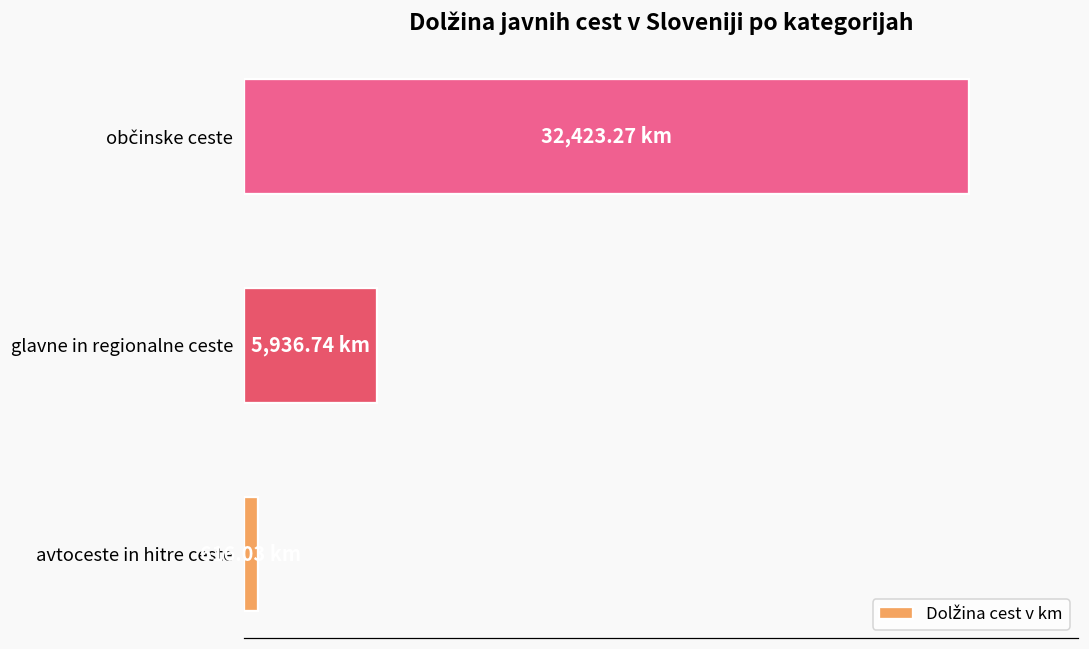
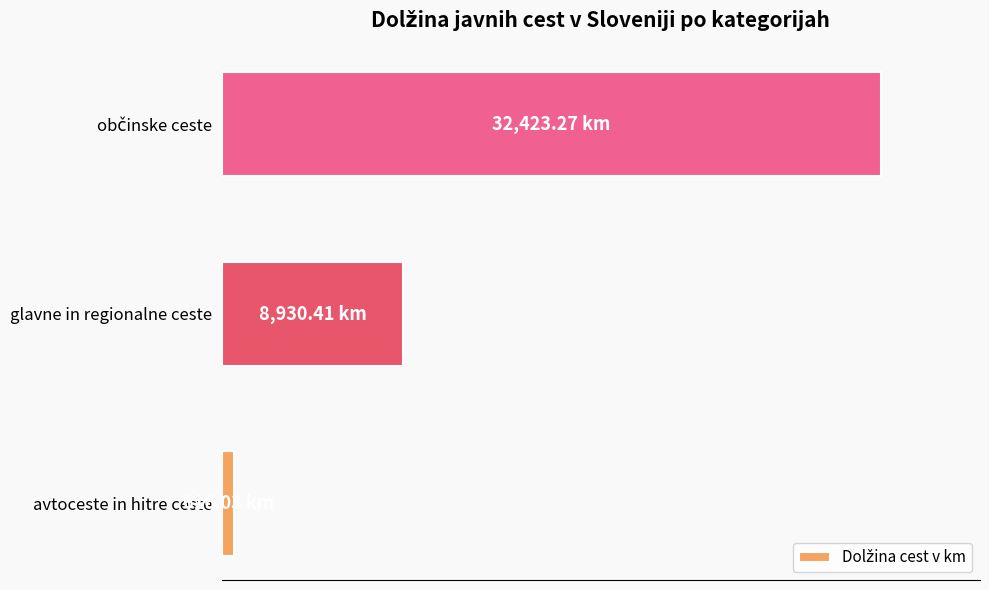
glavne in regionalne ceste: 5,936.74 -> 8,930.41
